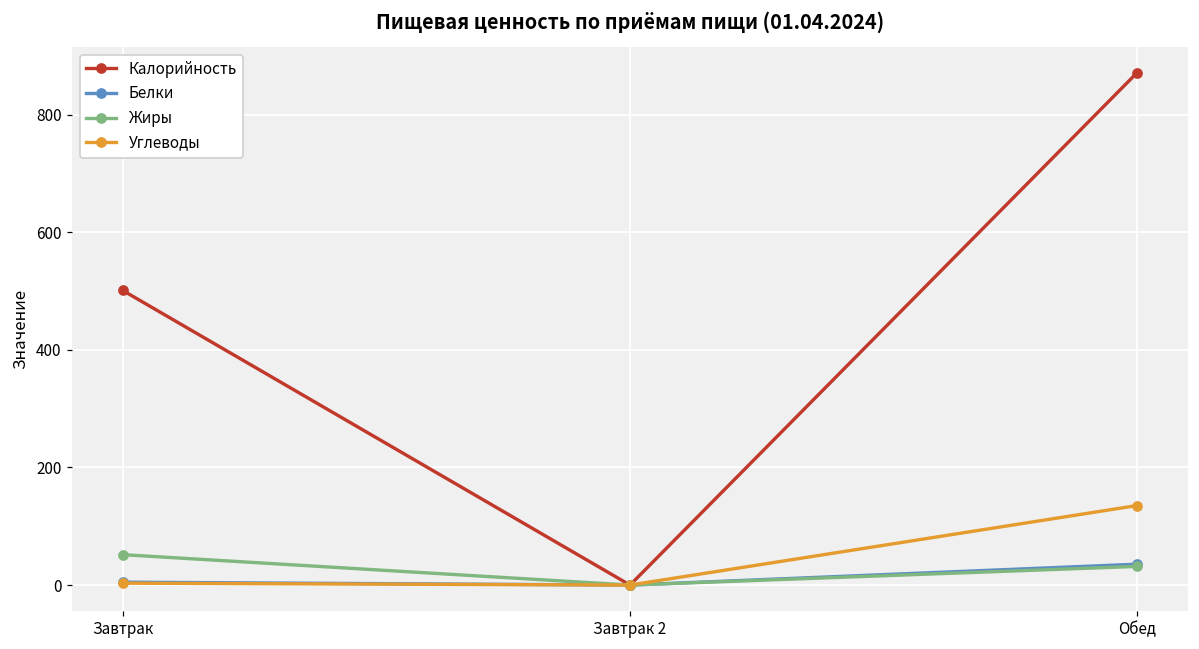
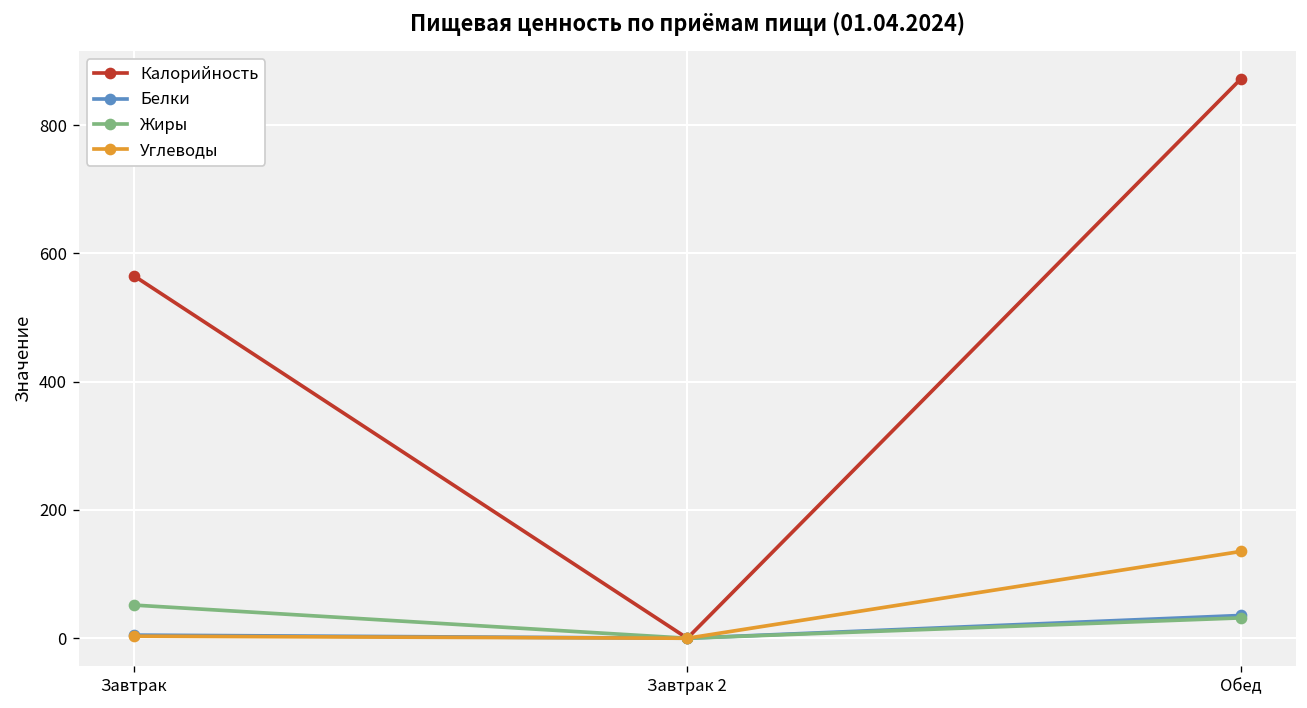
Калорийность, Завтрак: 500 -> 570
